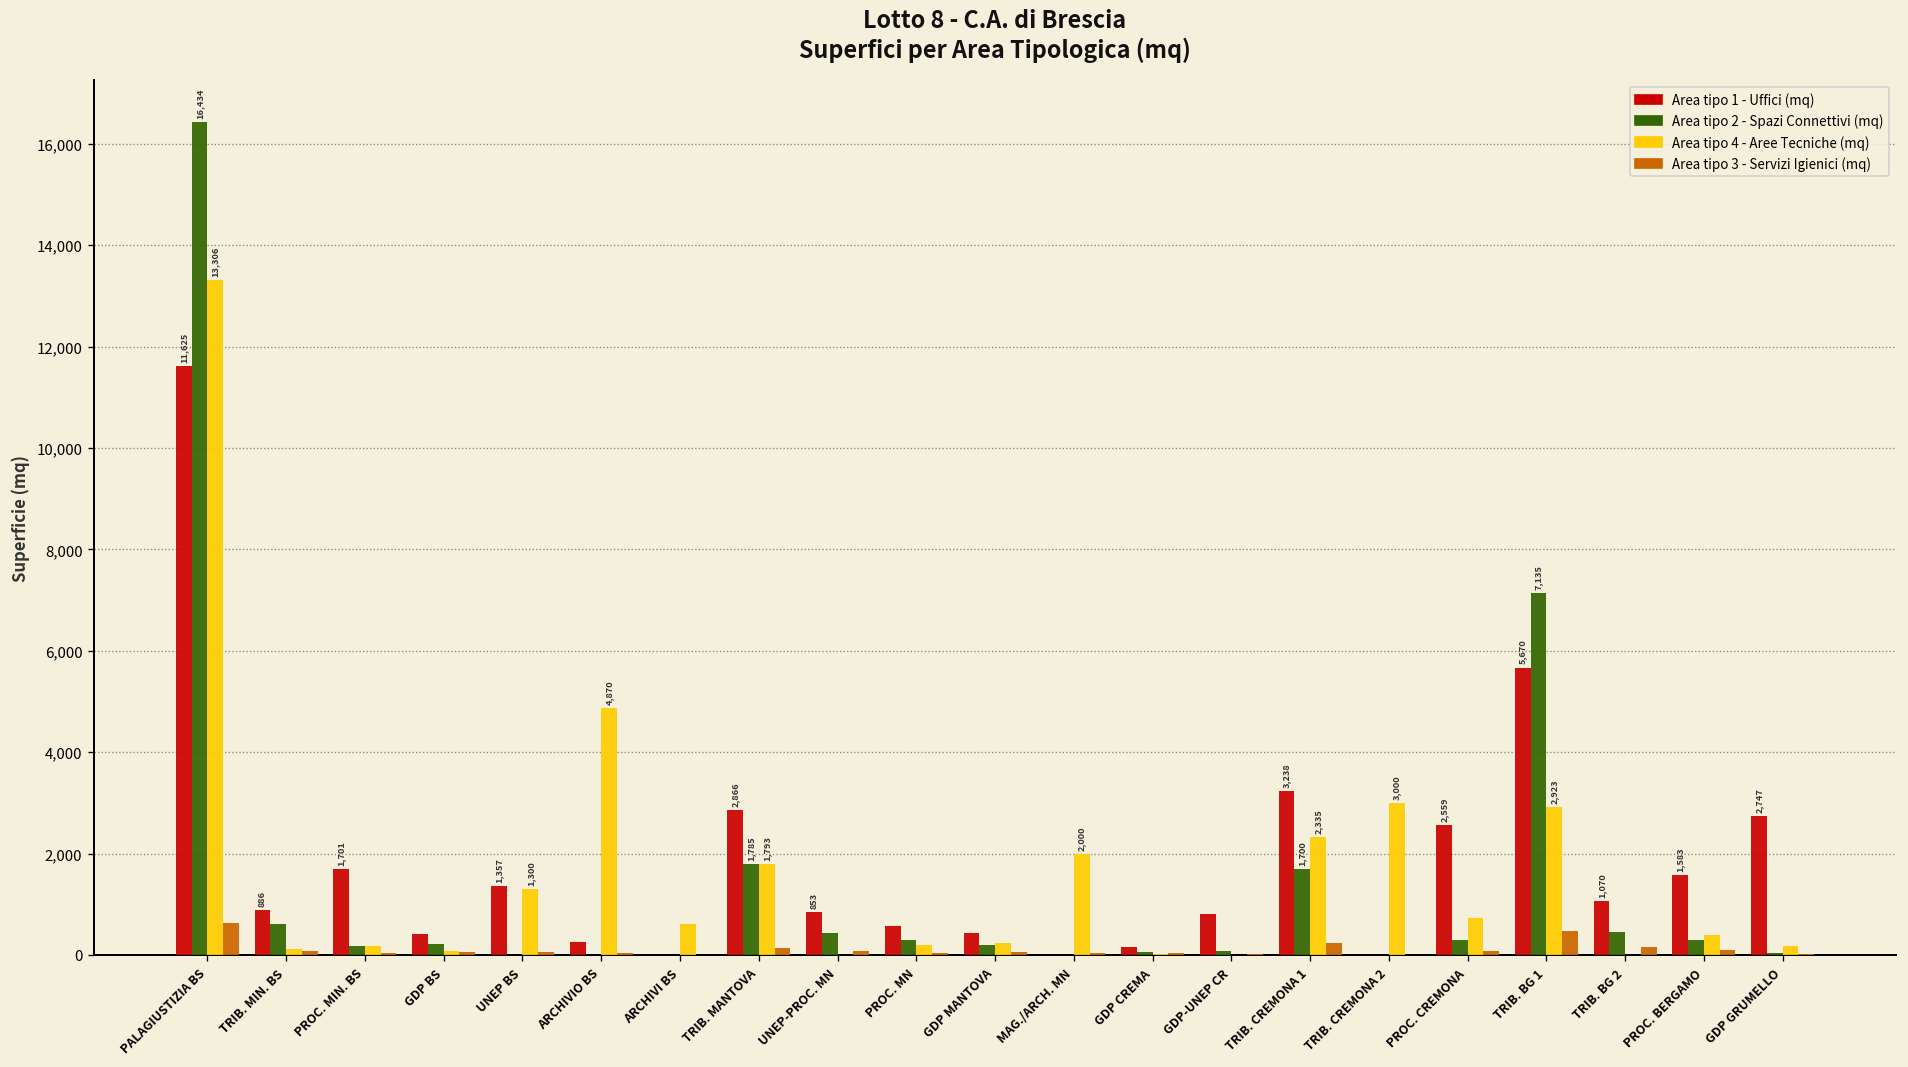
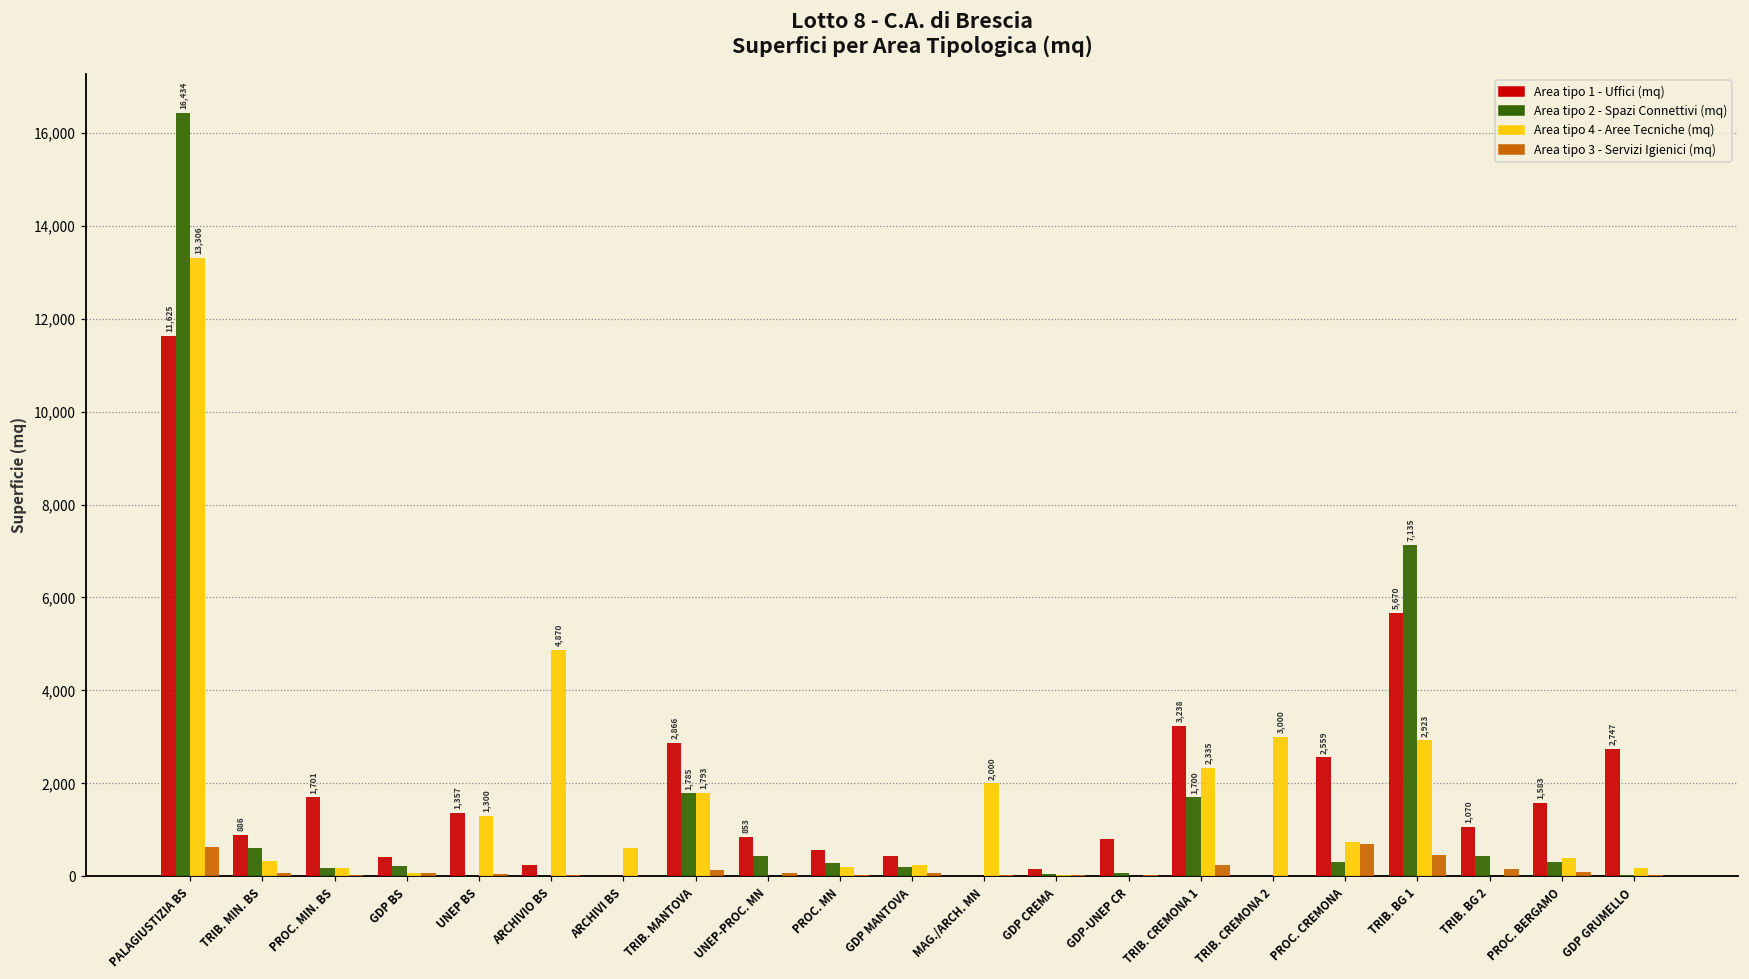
Area tipo 4 - Aree Tecniche (mq), TRIB. MIN. BS: 100 -> 300
Area tipo 3 - Servizi Igienici (mq), PROC. CREMONA: 100 -> 700
